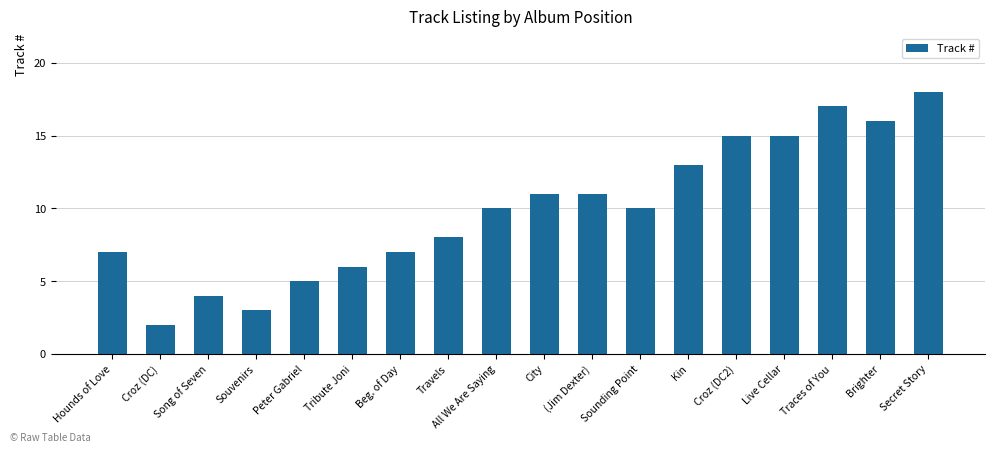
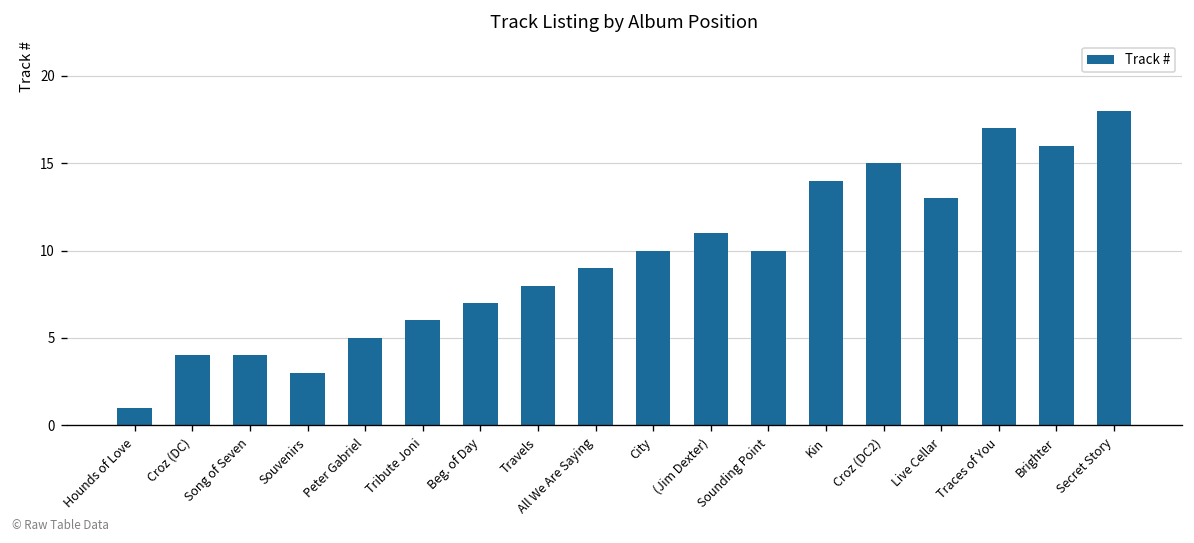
Hounds of Love: 7 -> 1
Croz (DC): 2 -> 4
All We Are Saying: 10 -> 9
City: 11 -> 10
Kin: 13 -> 14
Live Cellar: 15 -> 13
